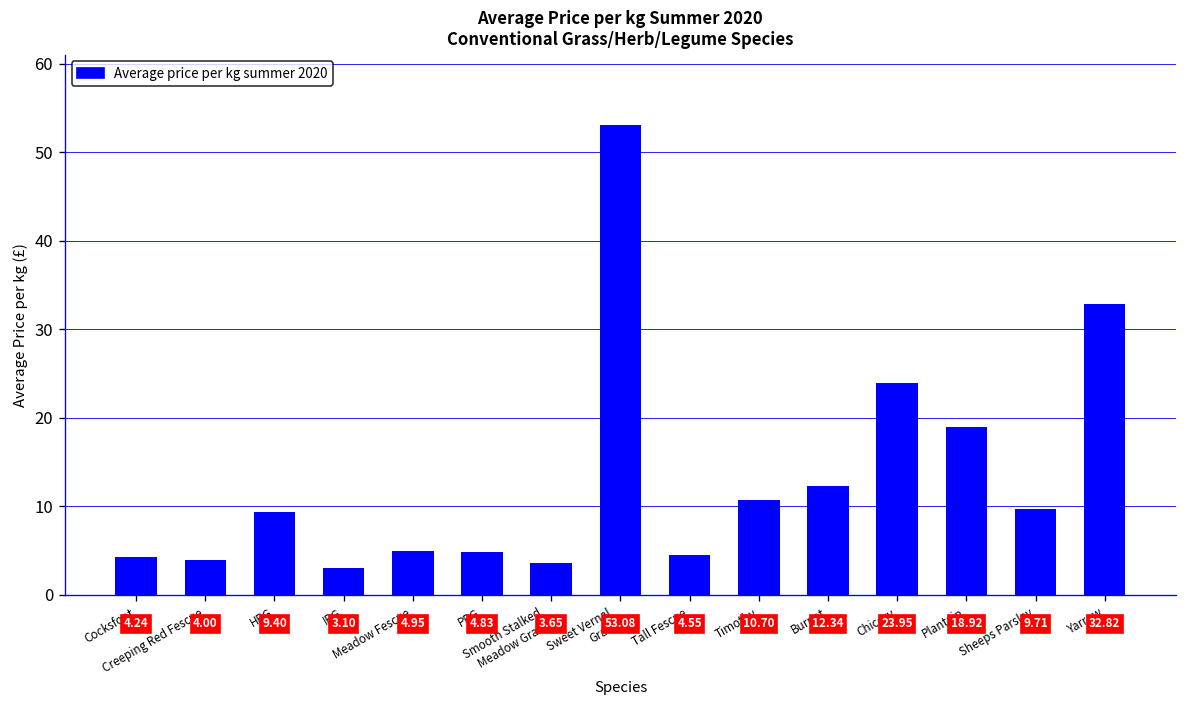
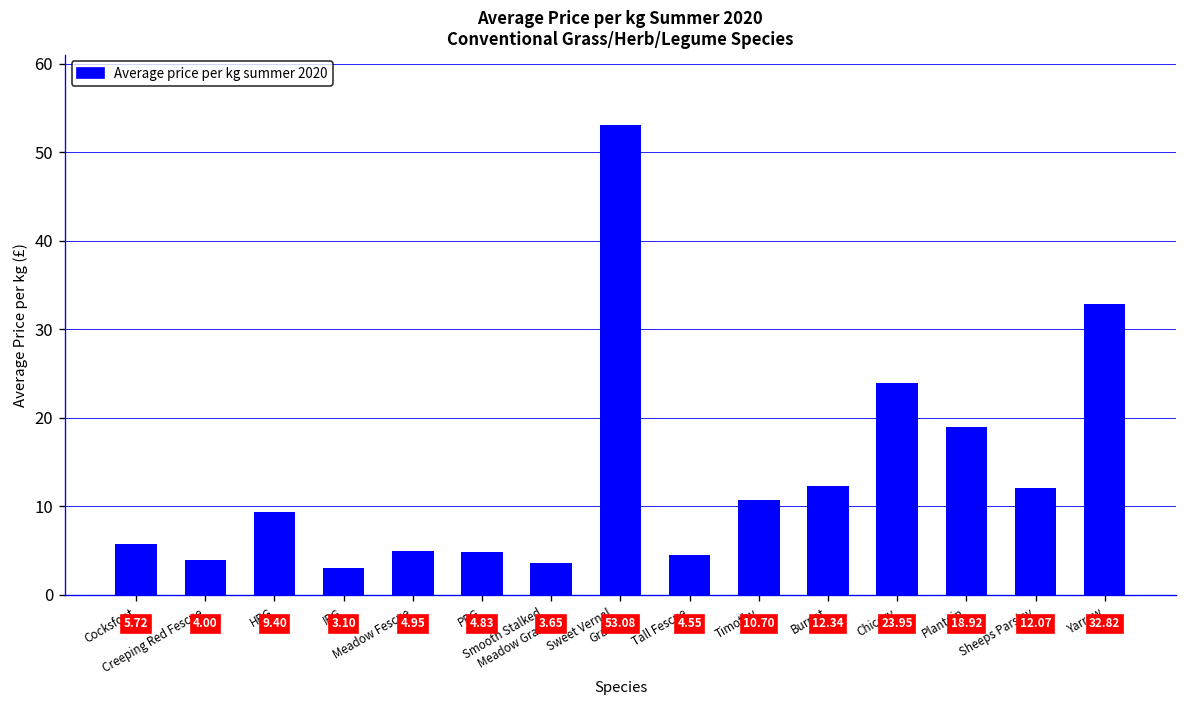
Cocksfoot: 4.24 -> 5.72
Sheeps Parsley: 9.71 -> 12.07
